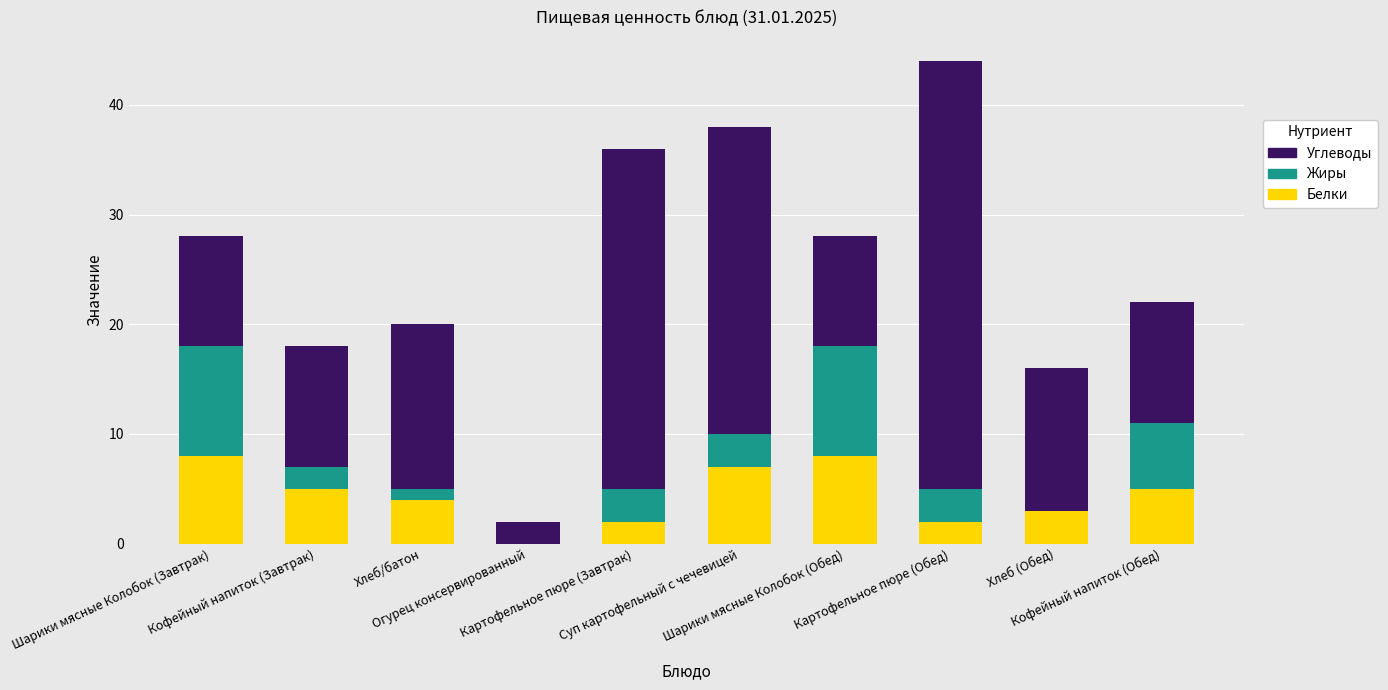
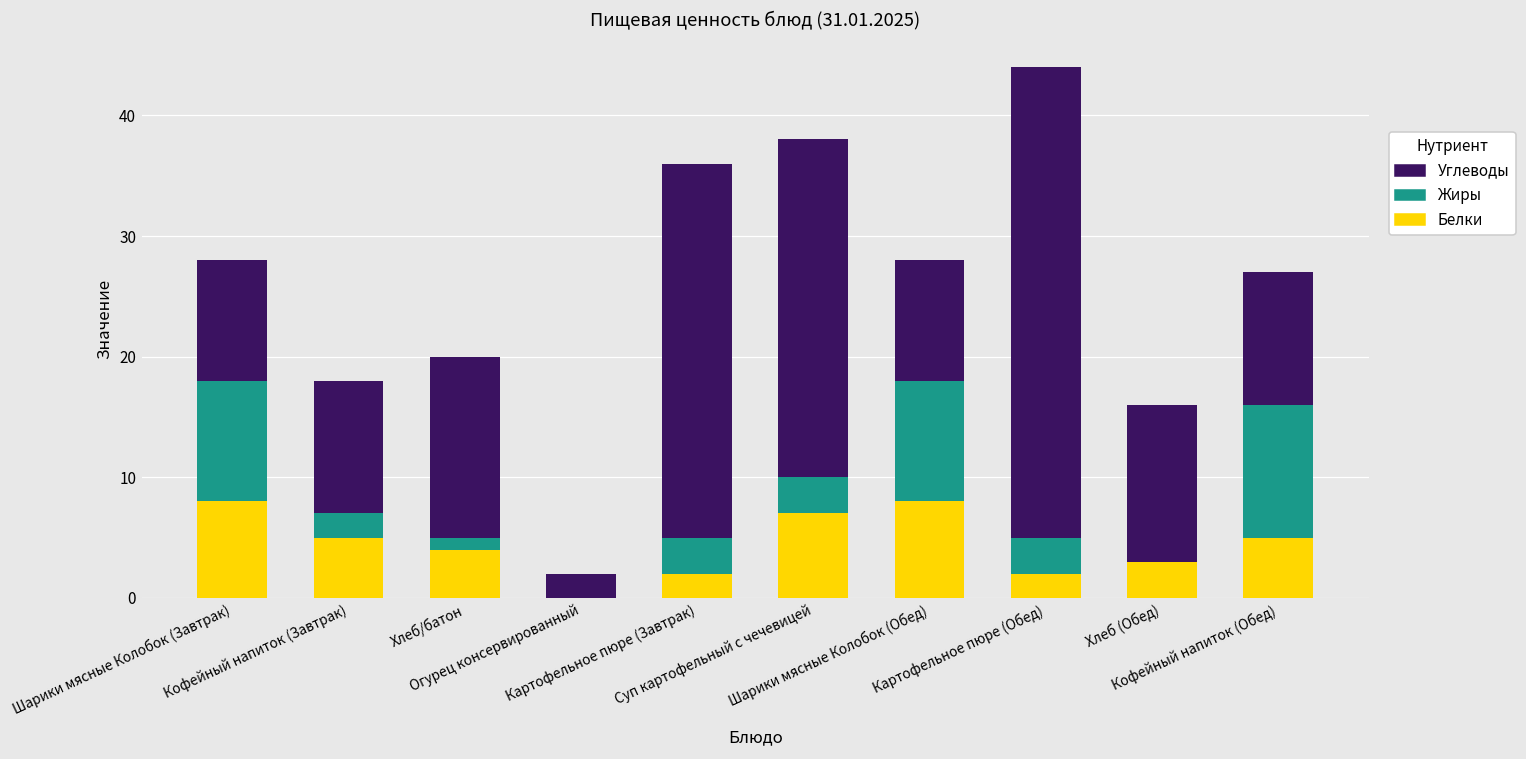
Жиры, Кофейный напиток (Обед): 6 -> 11
